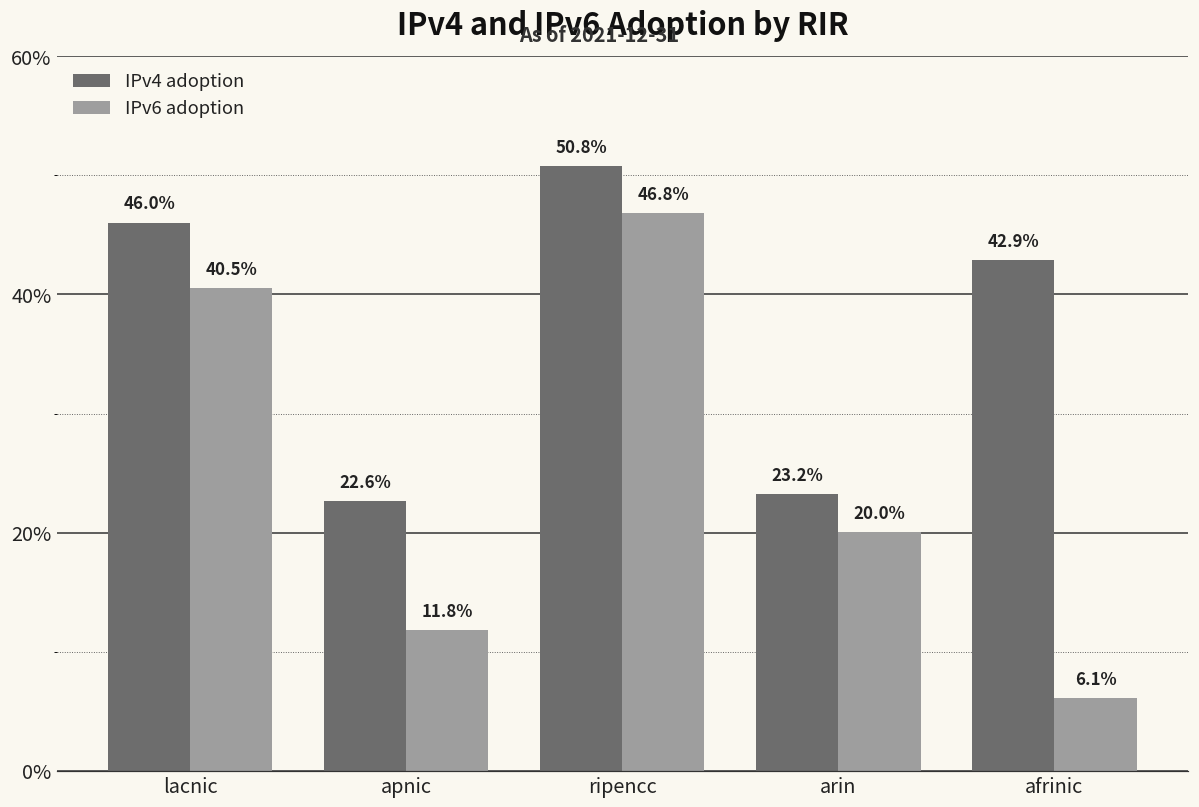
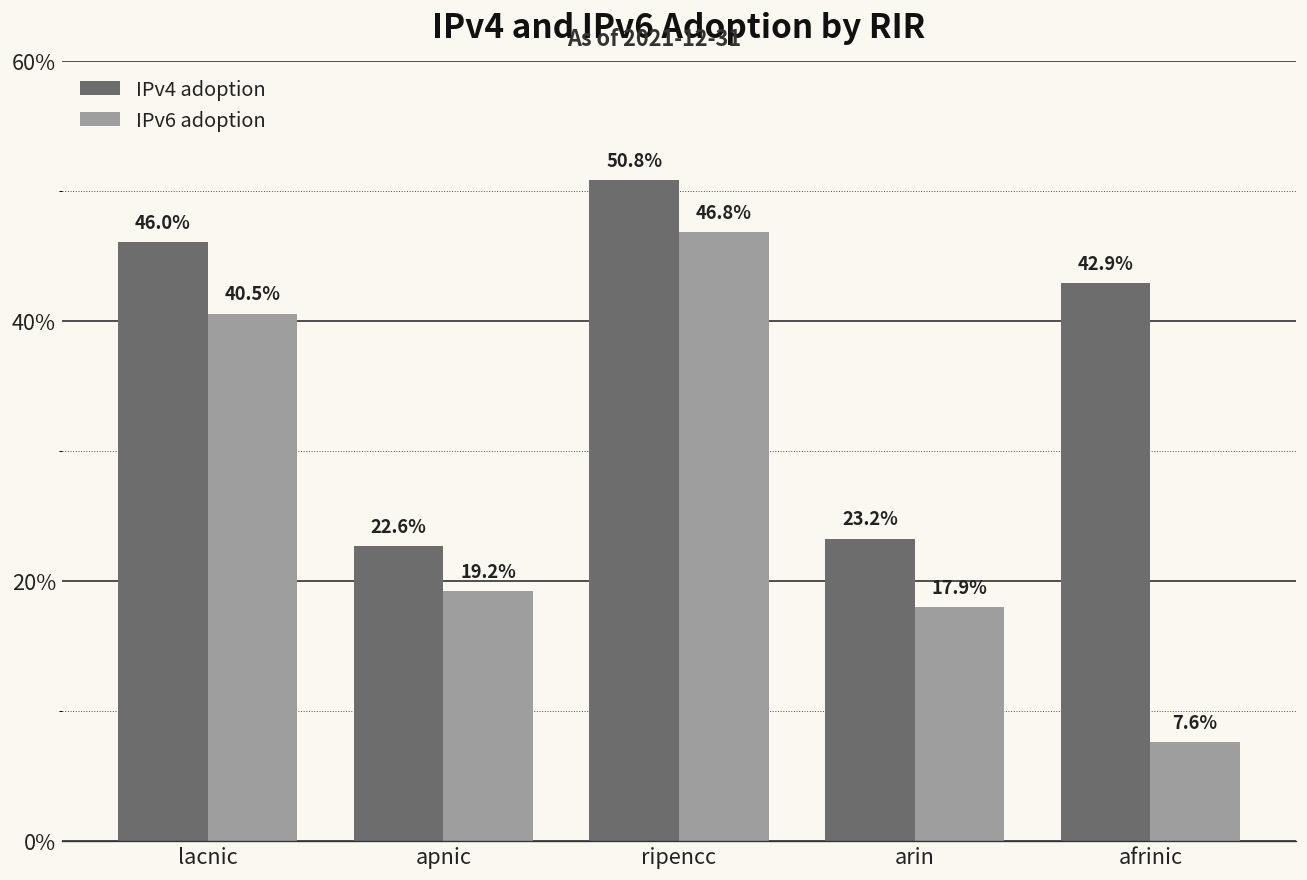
IPv6 adoption, apnic: 11.8% -> 19.2%
IPv6 adoption, arin: 20.0% -> 17.9%
IPv6 adoption, afrinic: 6.1% -> 7.6%
